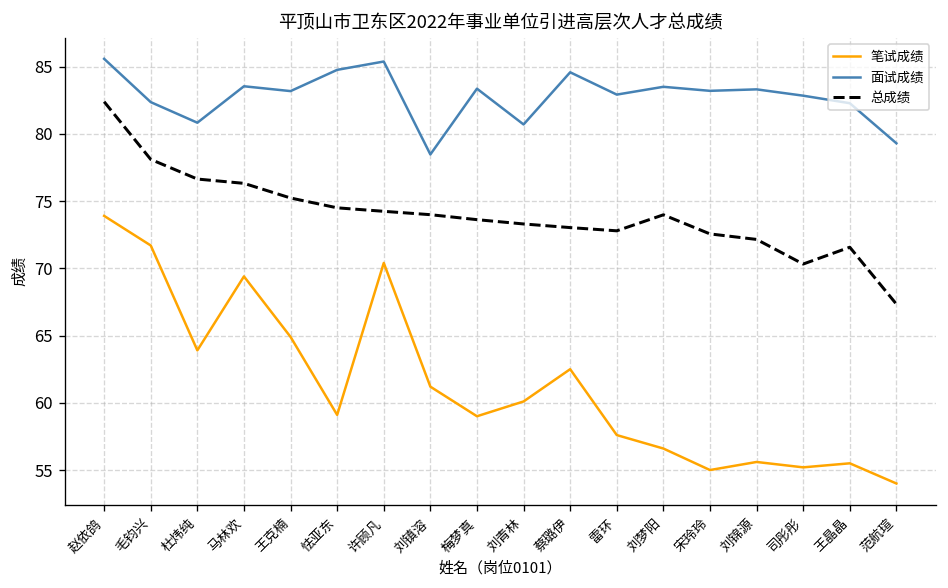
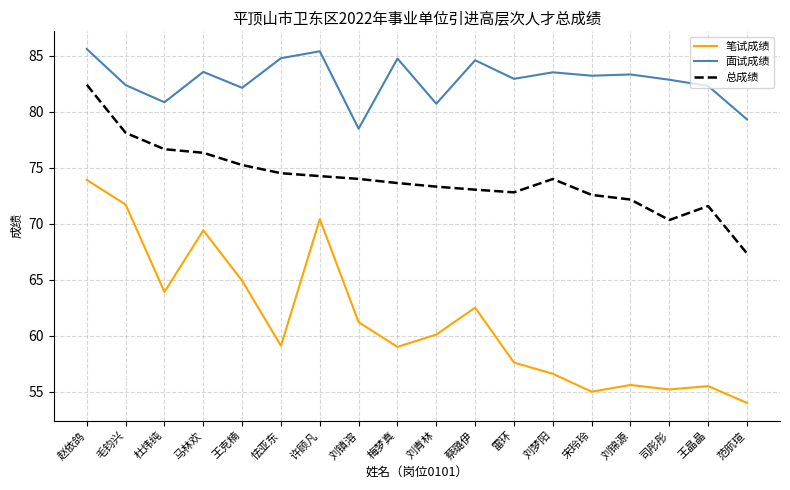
面试成绩, 王克楠: 83.2 -> 82.1
面试成绩, 梅梦真: 83.4 -> 84.7
